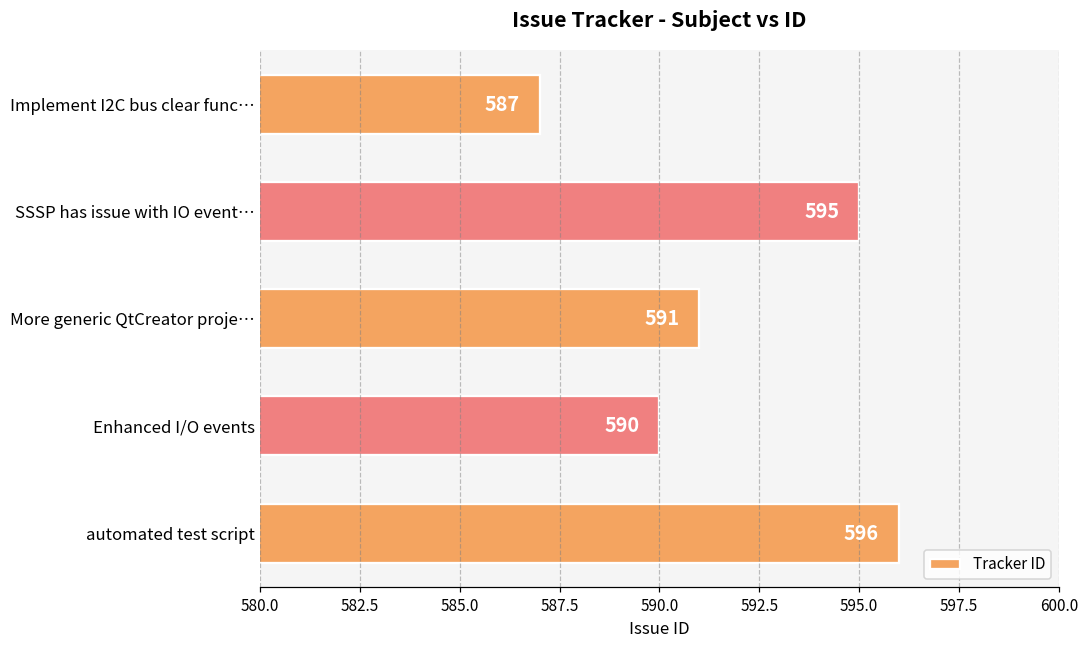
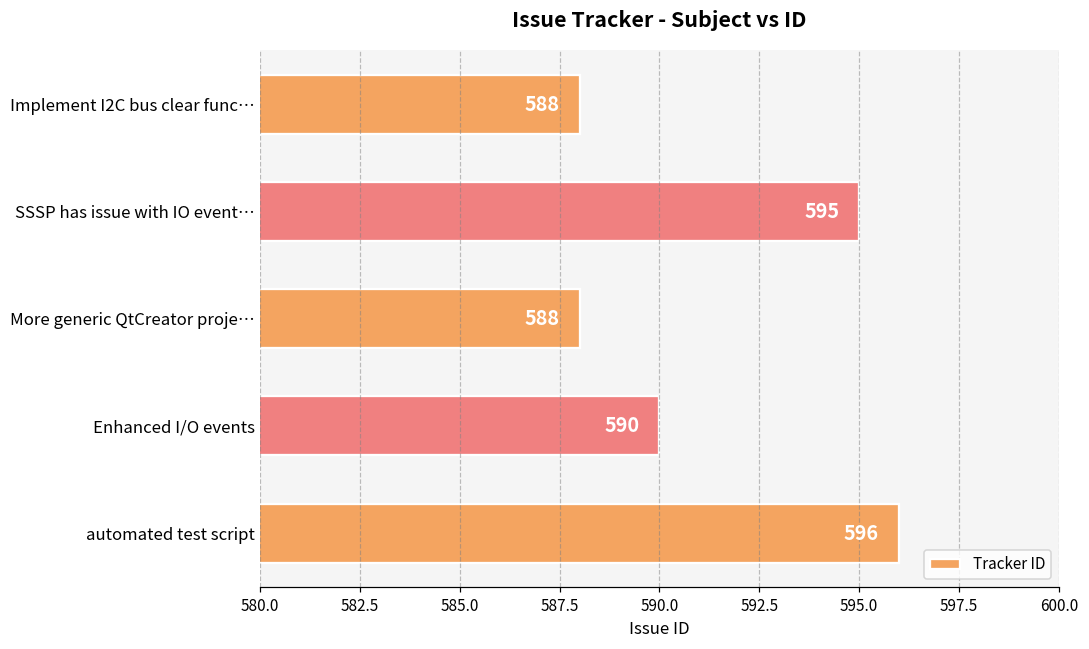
Implement I2C bus clear func…: 587 -> 588
More generic QtCreator proje…: 591 -> 588
